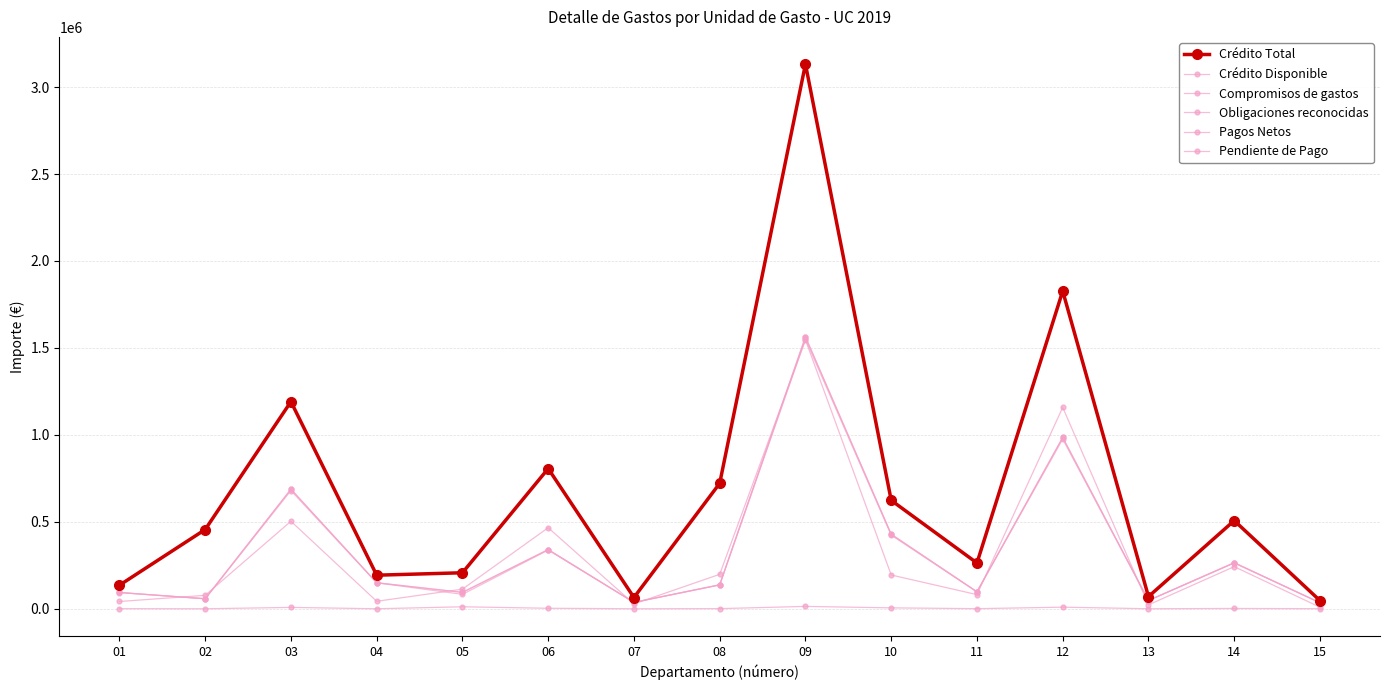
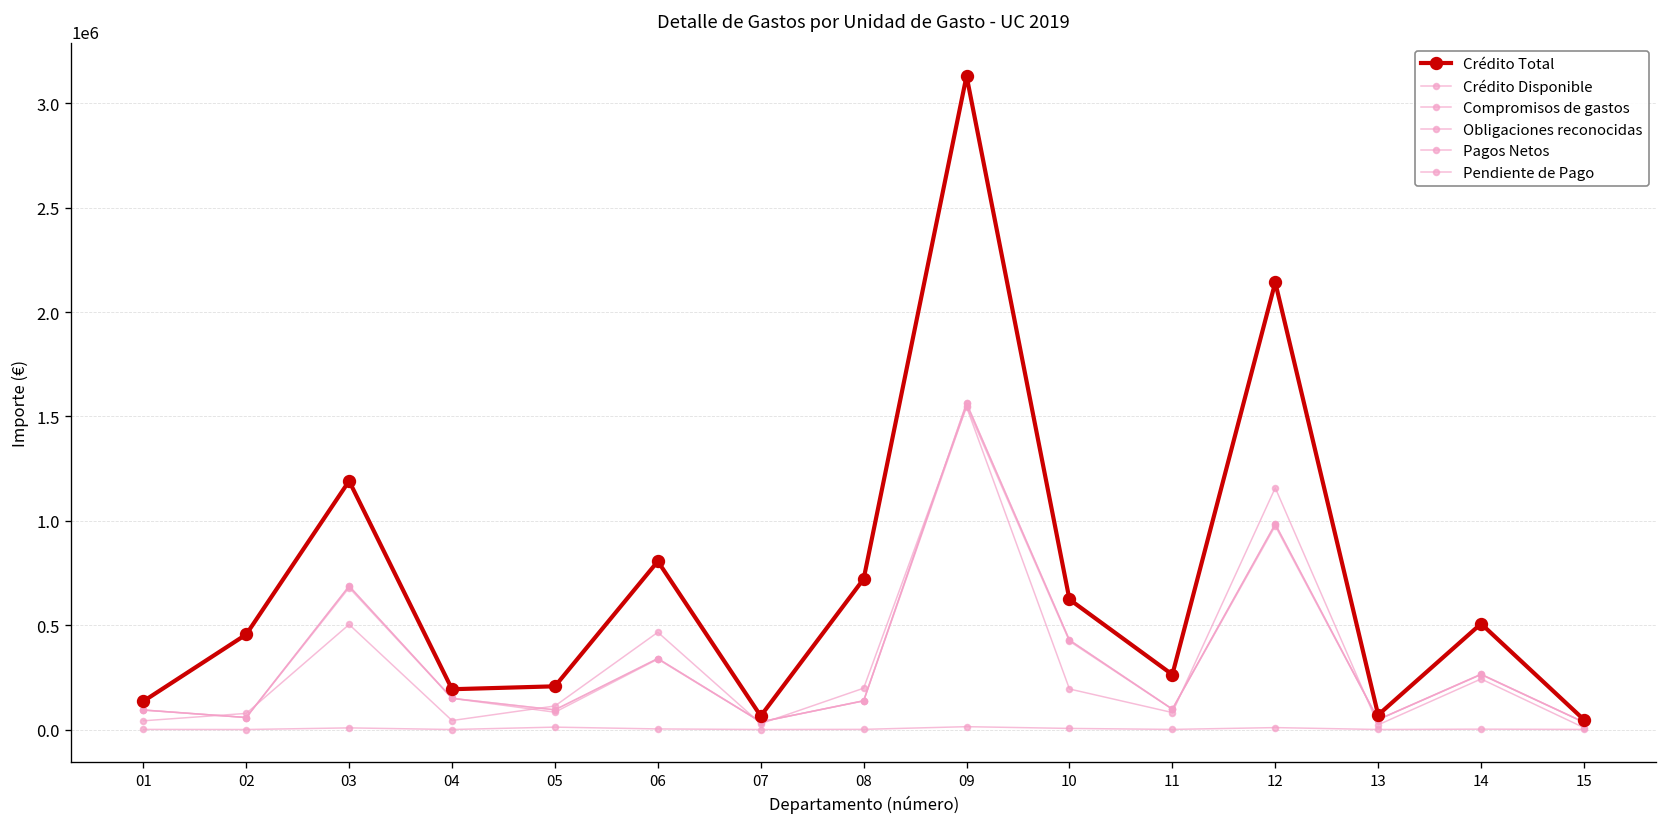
Crédito Total, 12: 1830000 -> 2140000
